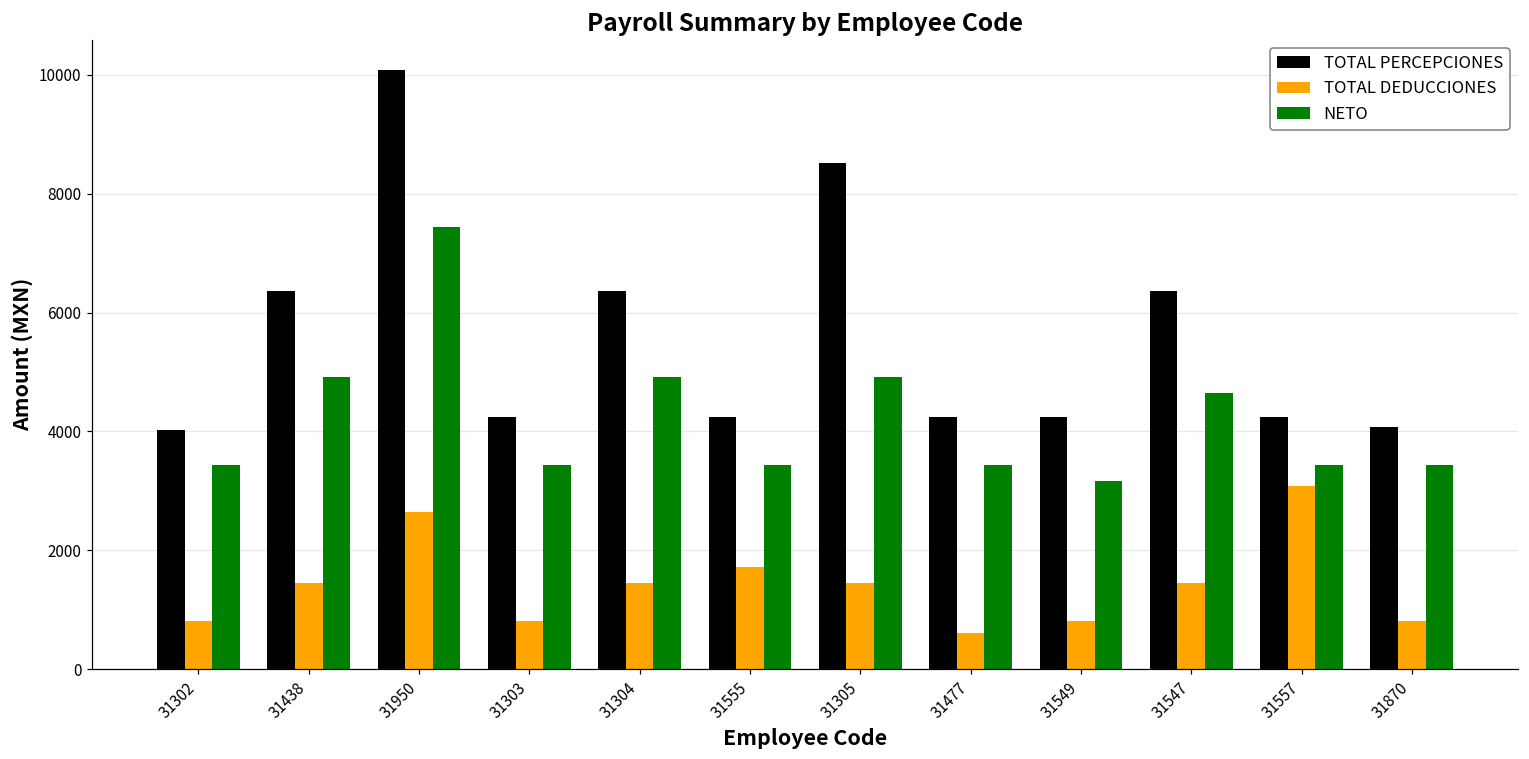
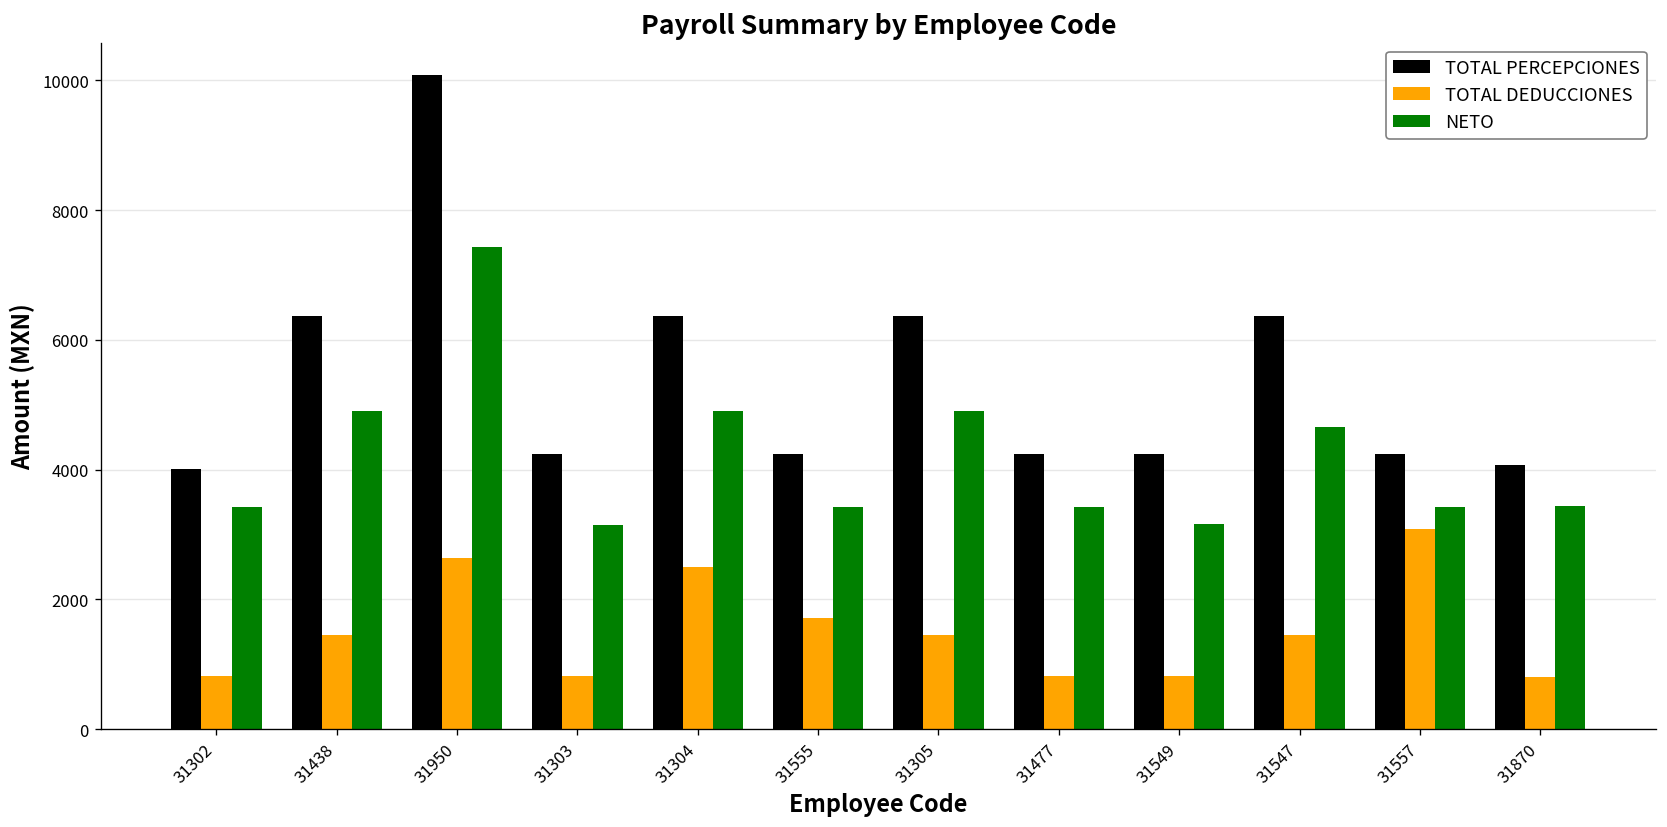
NETO, 31303: 3400 -> 3100
TOTAL DEDUCCIONES, 31304: 1500 -> 2500
TOTAL PERCEPCIONES, 31305: 8500 -> 6400
TOTAL DEDUCCIONES, 31477: 600 -> 800
